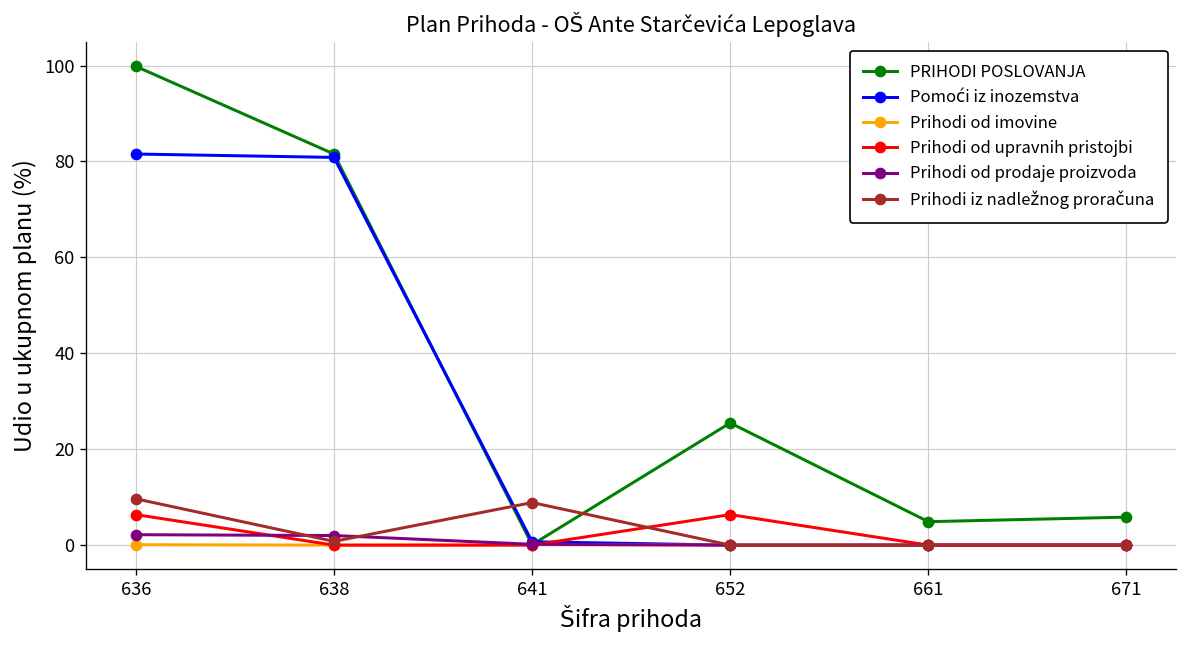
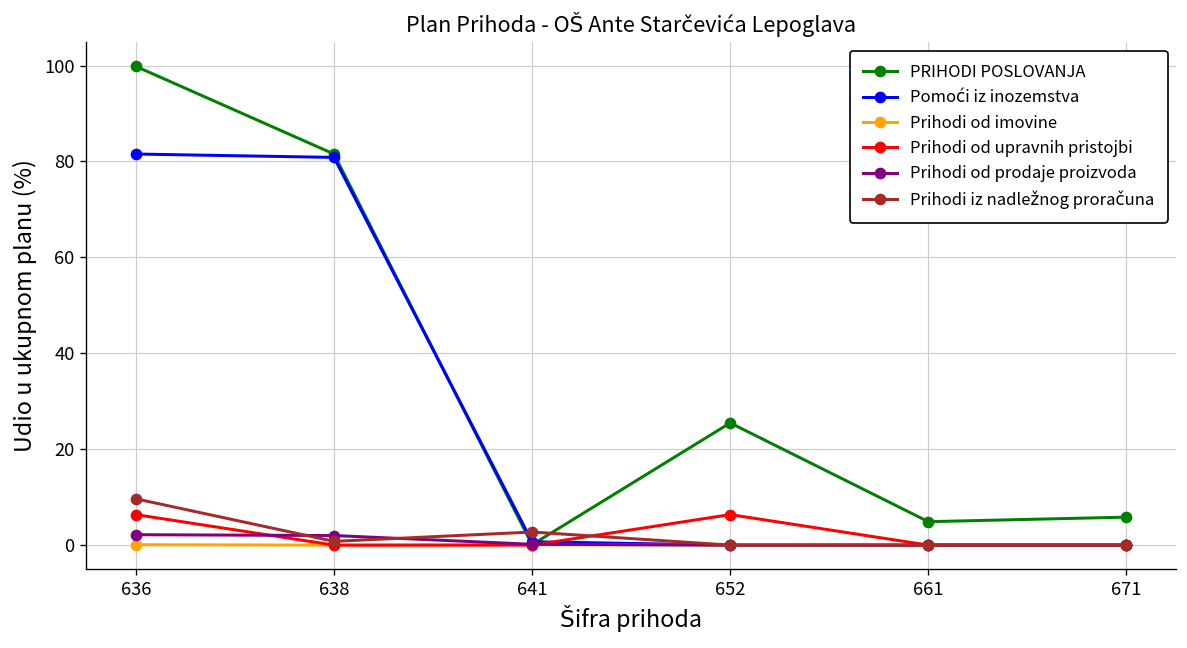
Prihodi iz nadležnog proračuna, 641: 9 -> 3
